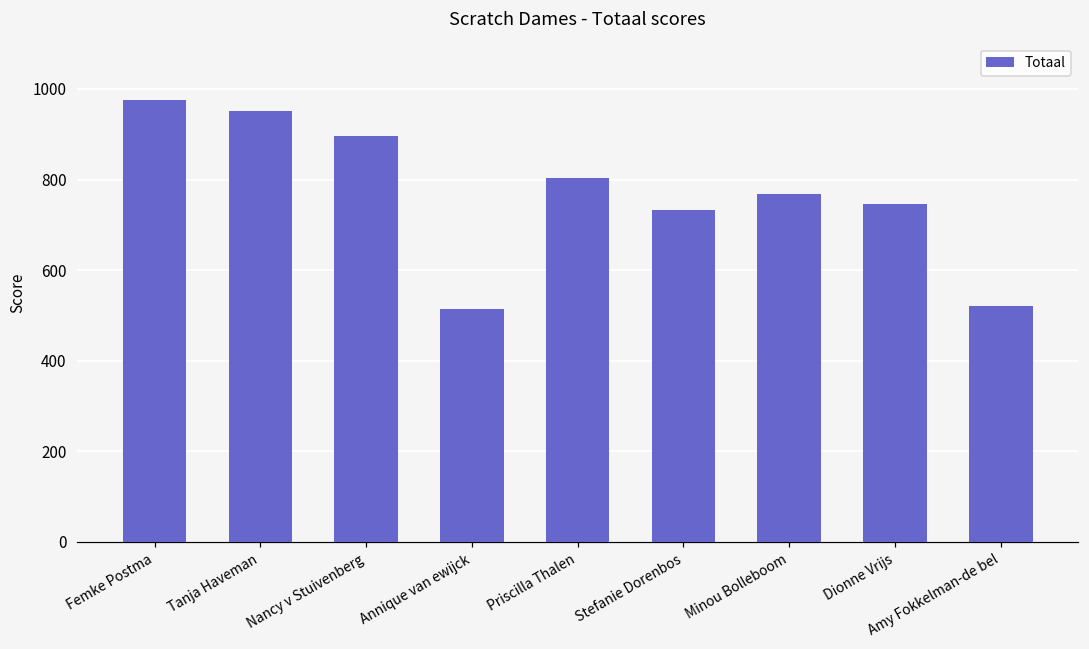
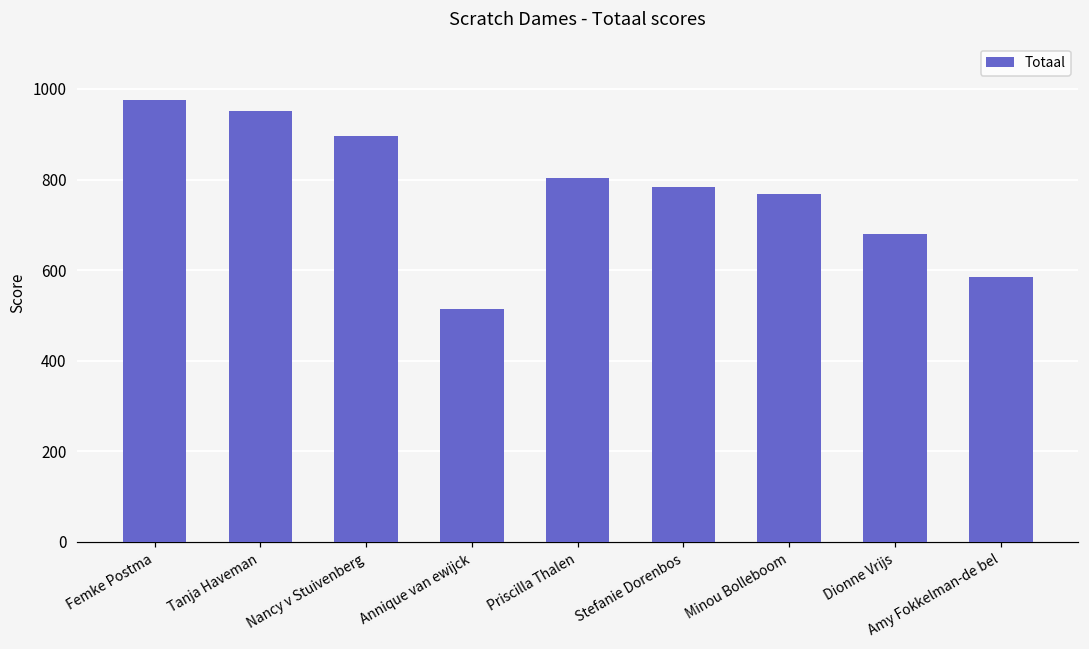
Stefanie Dorenbos: 730 -> 780
Dionne Vrijs: 750 -> 680
Amy Fokkelman-de bel: 520 -> 580
